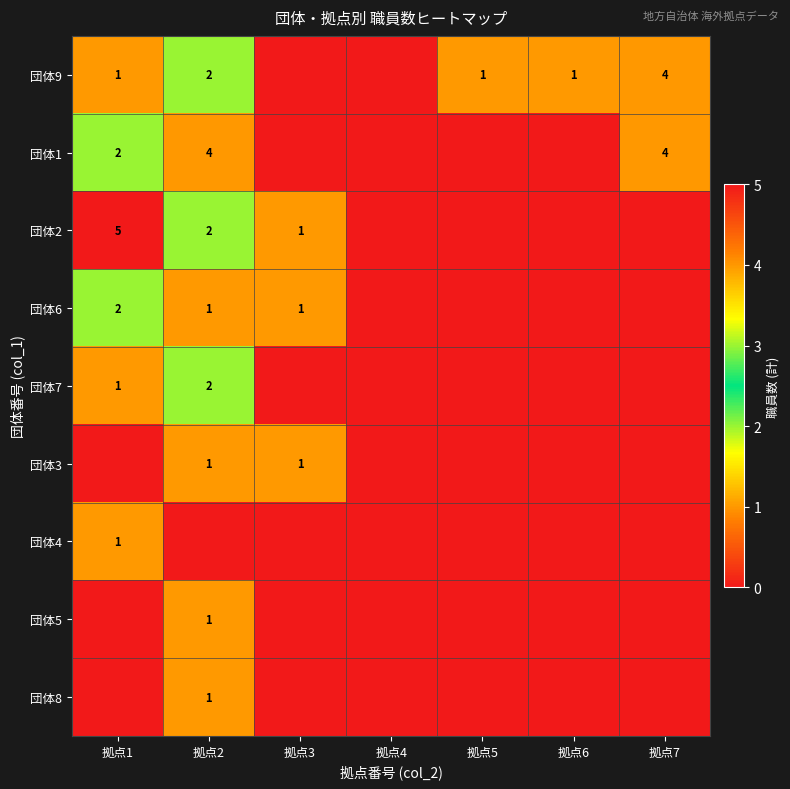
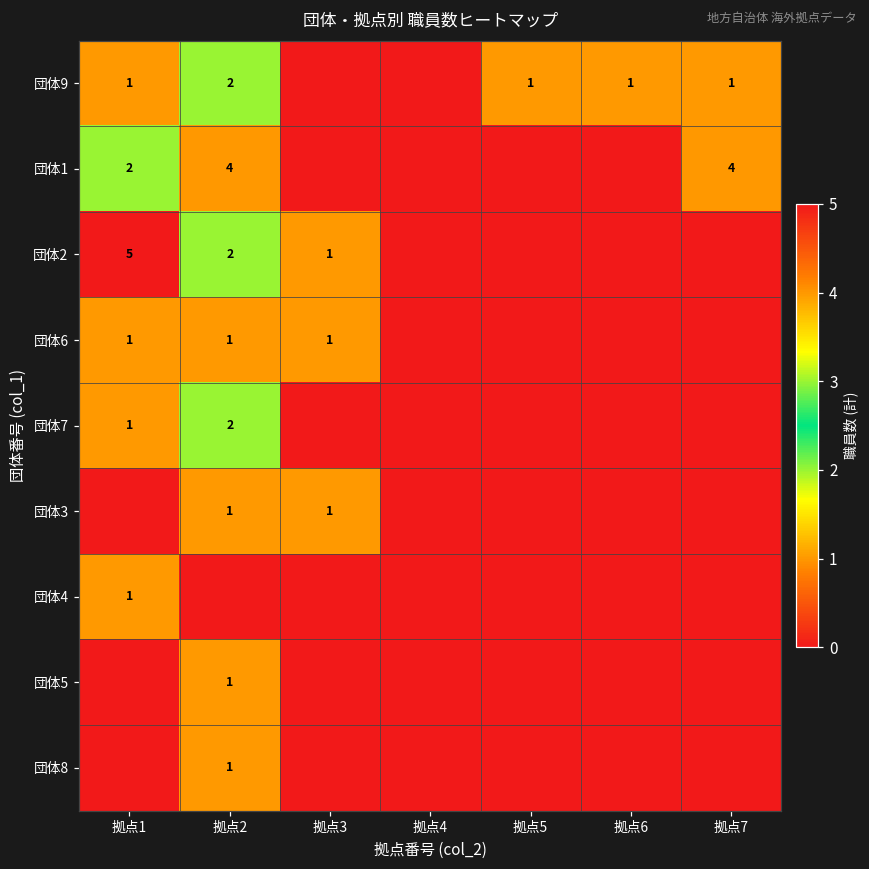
団体9, 拠点7: 4 -> 1
団体6, 拠点1: 2 -> 1
